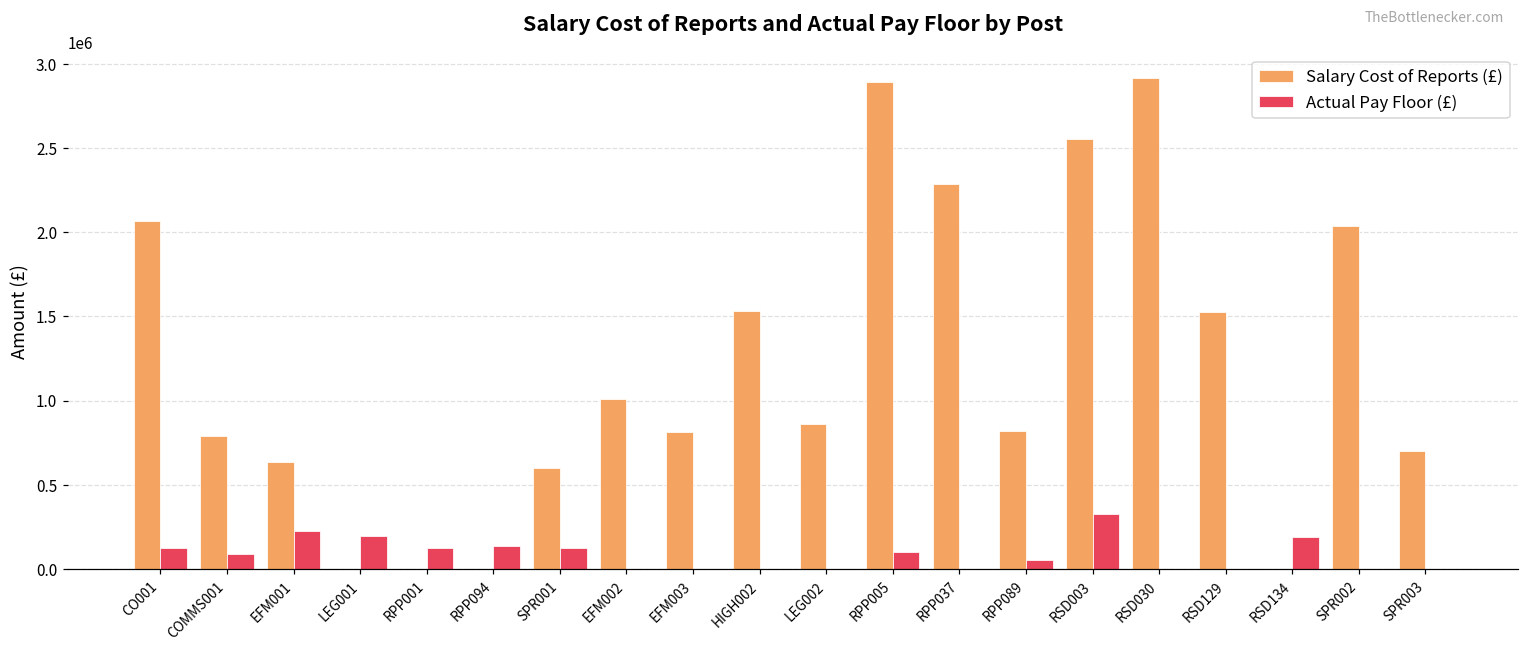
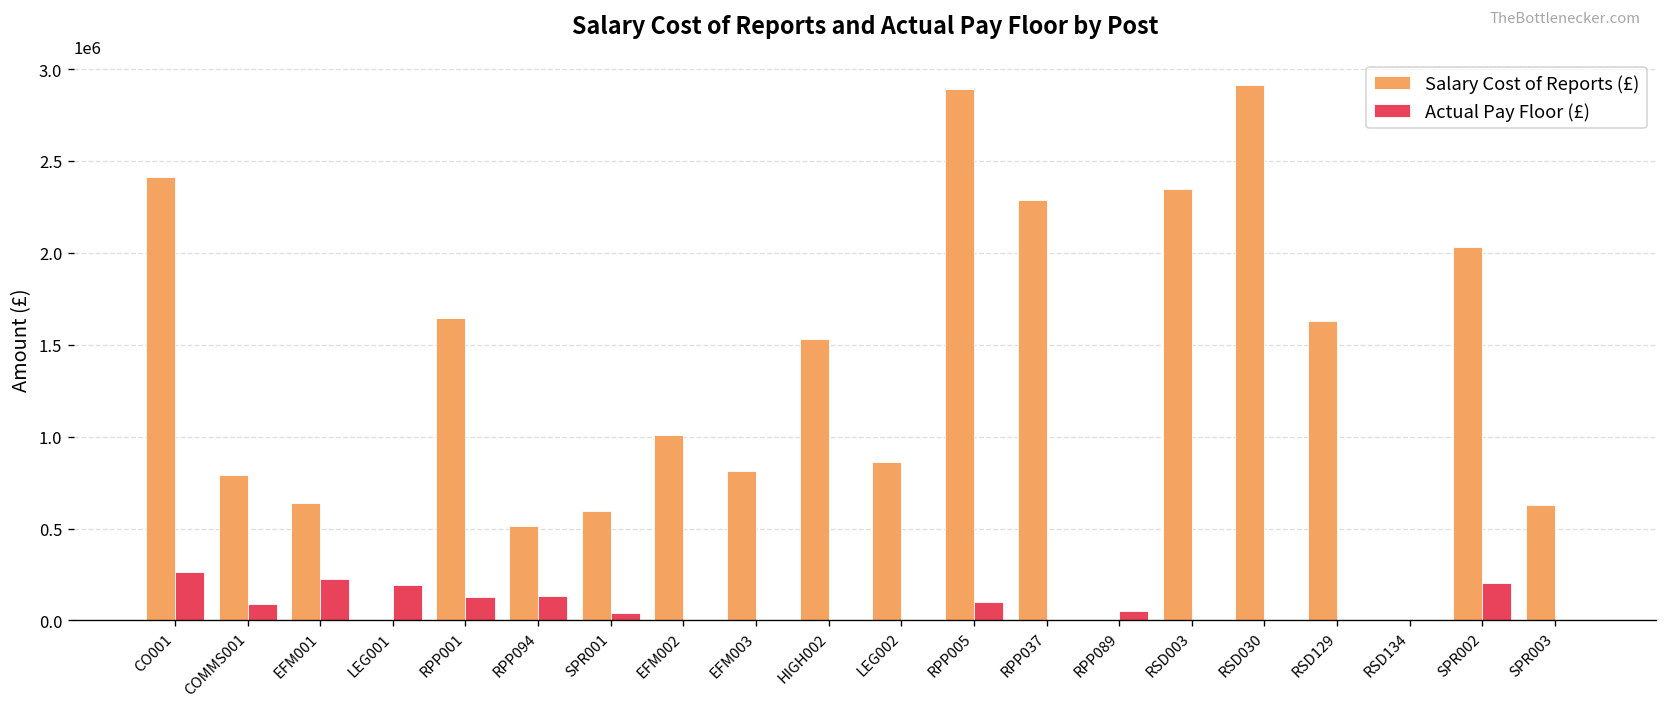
Salary Cost of Reports (£), CO001: 2060000 -> 2410000
Actual Pay Floor (£), CO001: 130000 -> 270000
Salary Cost of Reports (£), RPP001: 0 -> 1650000
Salary Cost of Reports (£), RPP094: 0 -> 510000
Actual Pay Floor (£), SPR001: 130000 -> 40000
Salary Cost of Reports (£), RPP089: 820000 -> 0
Salary Cost of Reports (£), RSD003: 2550000 -> 2350000
Actual Pay Floor (£), RSD003: 330000 -> 0
Salary Cost of Reports (£), RSD129: 1520000 -> 1630000
Actual Pay Floor (£), RSD134: 190000 -> 0
Actual Pay Floor (£), SPR002: 0 -> 200000
Salary Cost of Reports (£), SPR003: 700000 -> 630000
